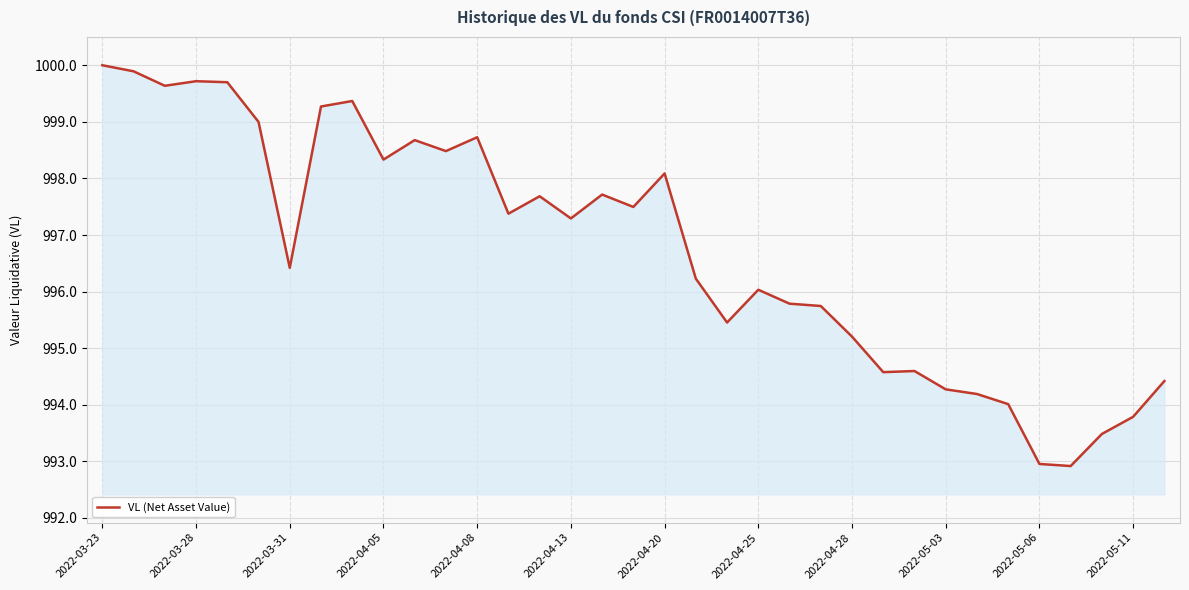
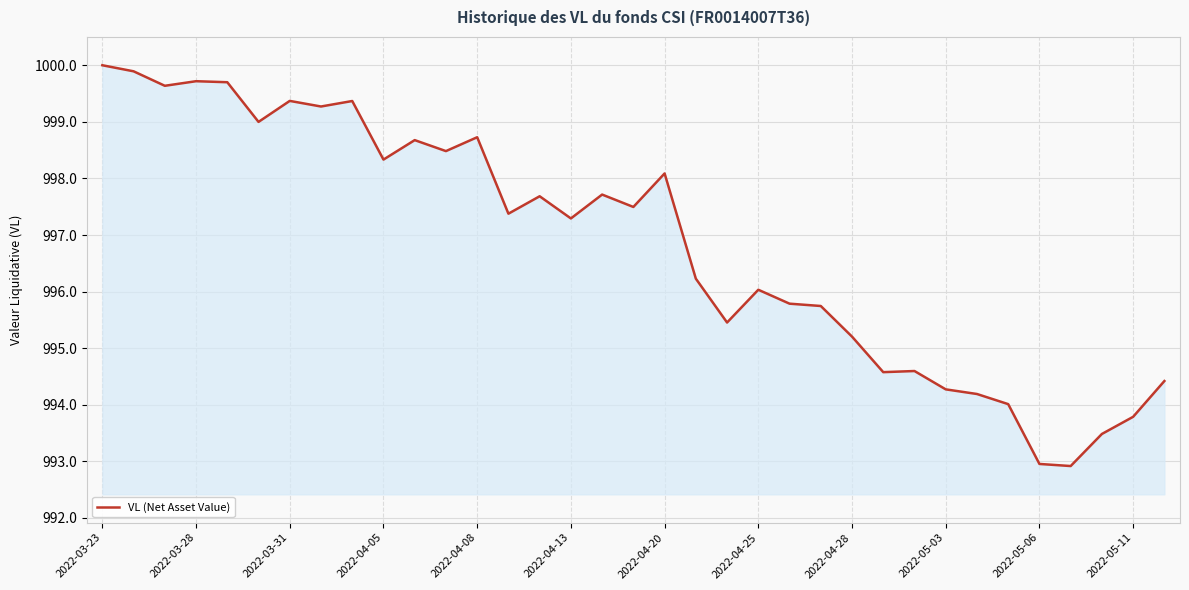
2022-03-31: 996.4 -> 999.4
